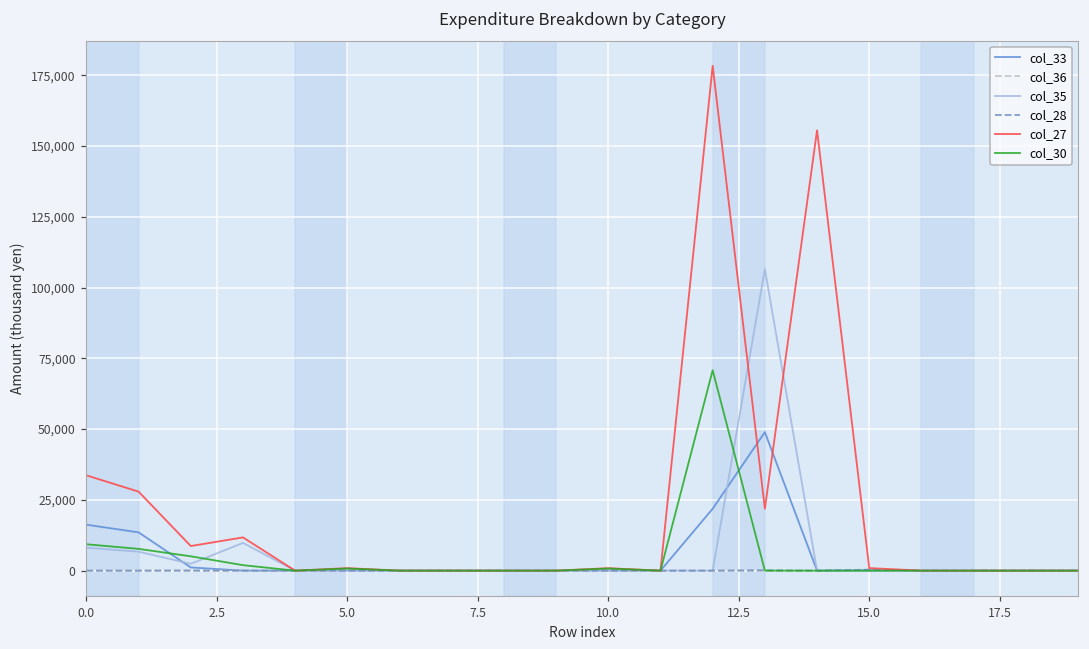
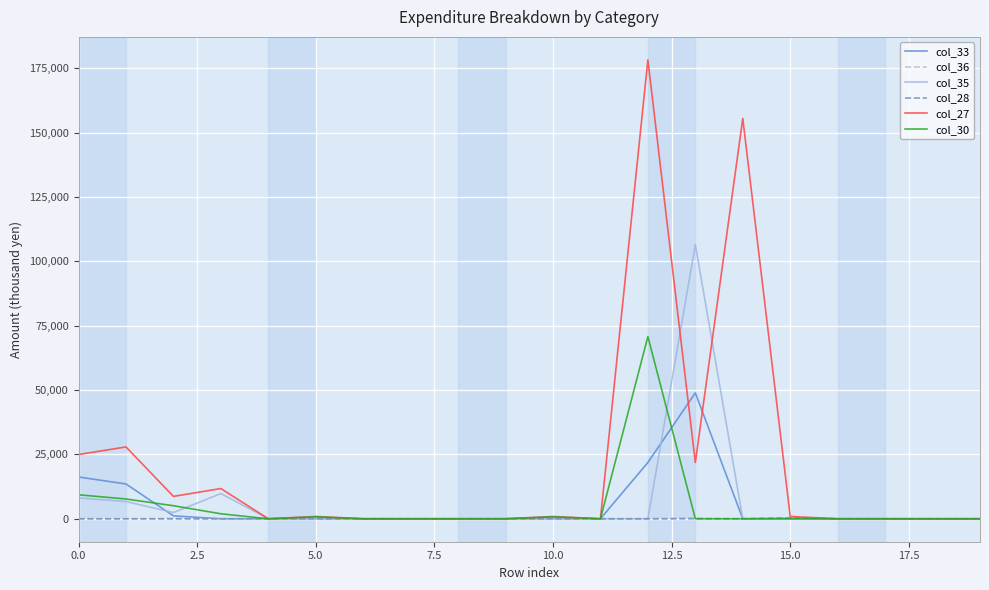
col_27, 0.0: 34,000 -> 25,000
